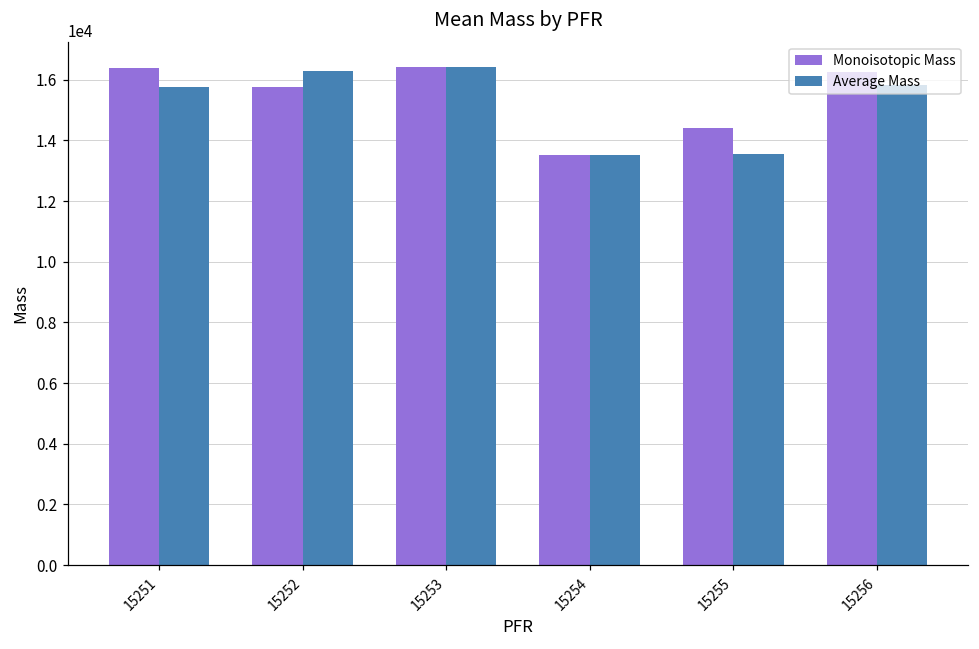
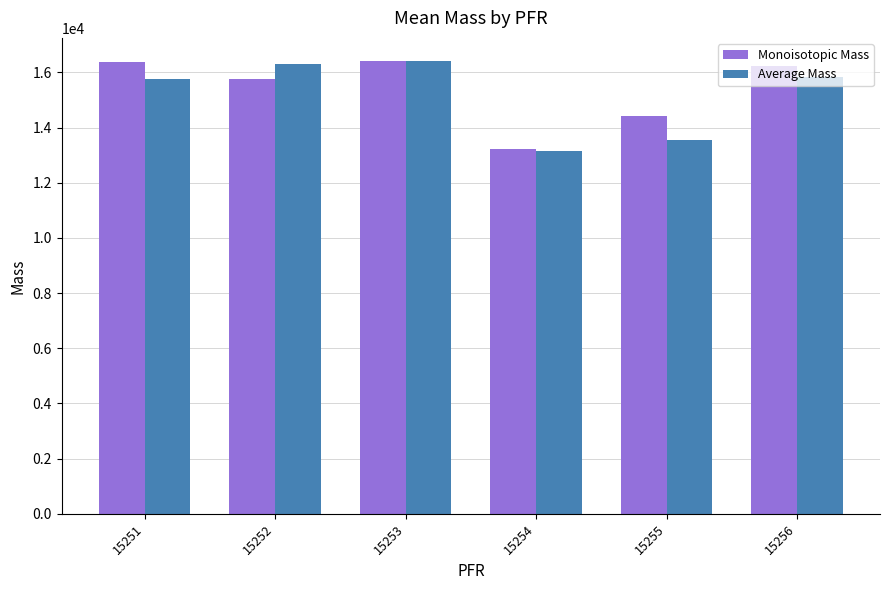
Monoisotopic Mass, 15254: 13500 -> 13200
Average Mass, 15254: 13500 -> 13100
